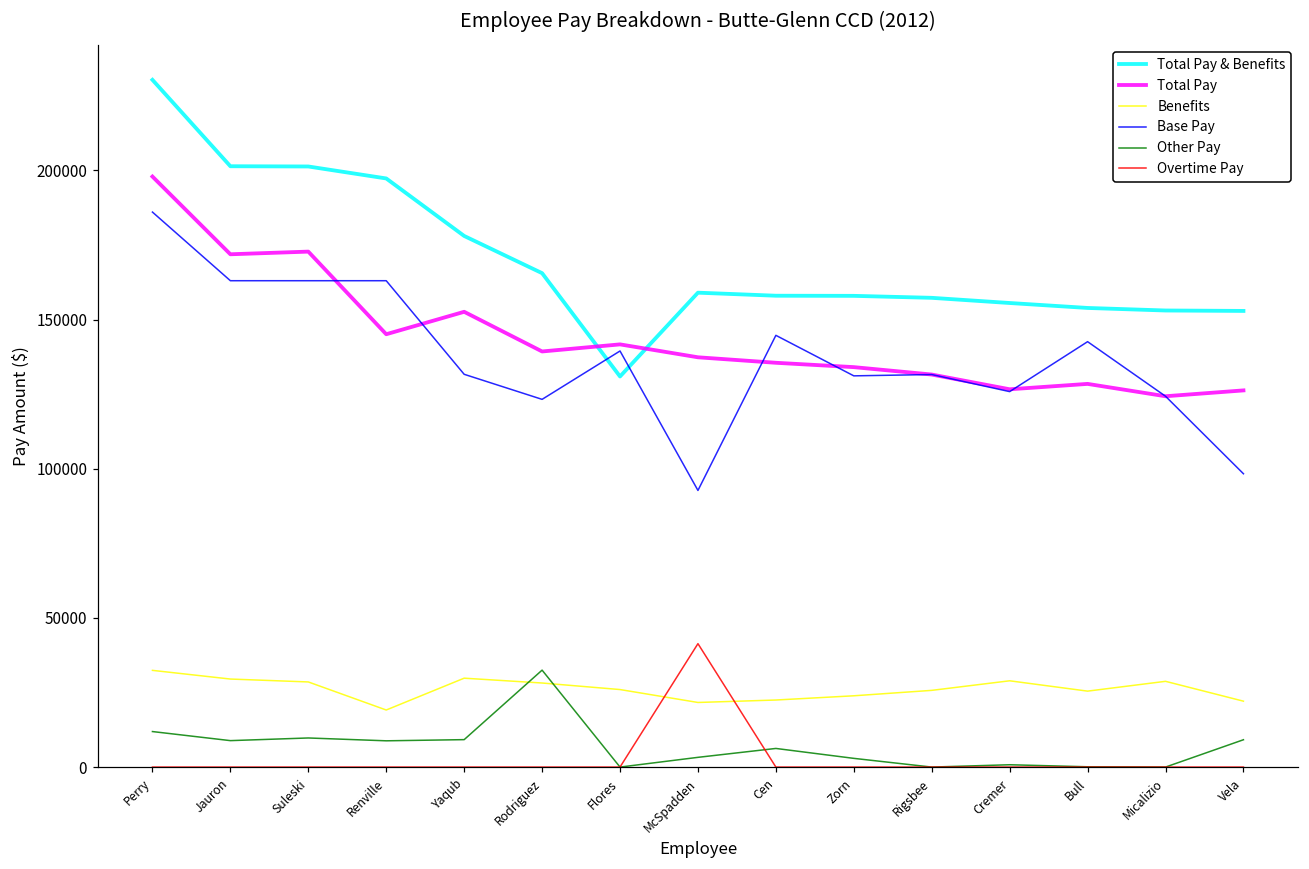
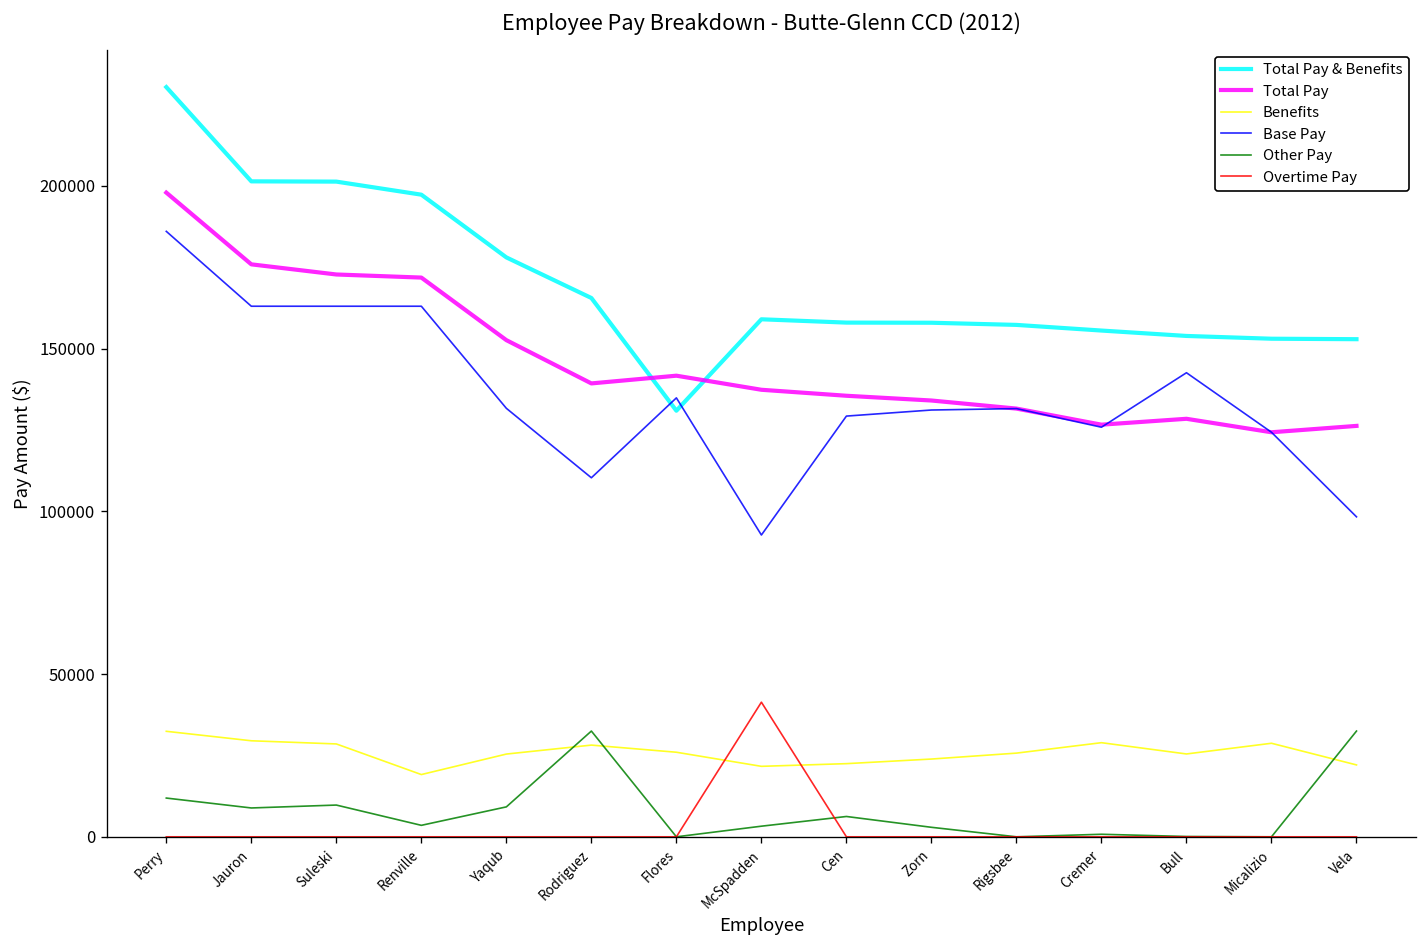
Total Pay, Jauron: 172000 -> 176000
Total Pay, Renville: 145000 -> 172000
Other Pay, Renville: 9000 -> 4000
Benefits, Yaqub: 30000 -> 25000
Base Pay, Rodriguez: 123000 -> 110000
Base Pay, Flores: 139000 -> 135000
Base Pay, Cen: 145000 -> 129000
Other Pay, Vela: 9000 -> 32000
